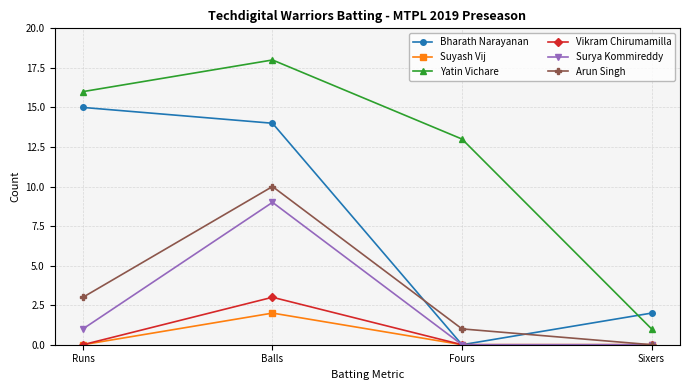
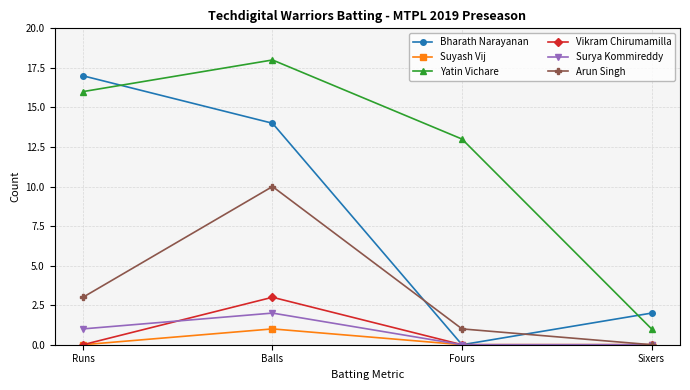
Bharath Narayanan, Runs: 15 -> 17
Suyash Vij, Balls: 2 -> 1
Surya Kommireddy, Balls: 9 -> 2
